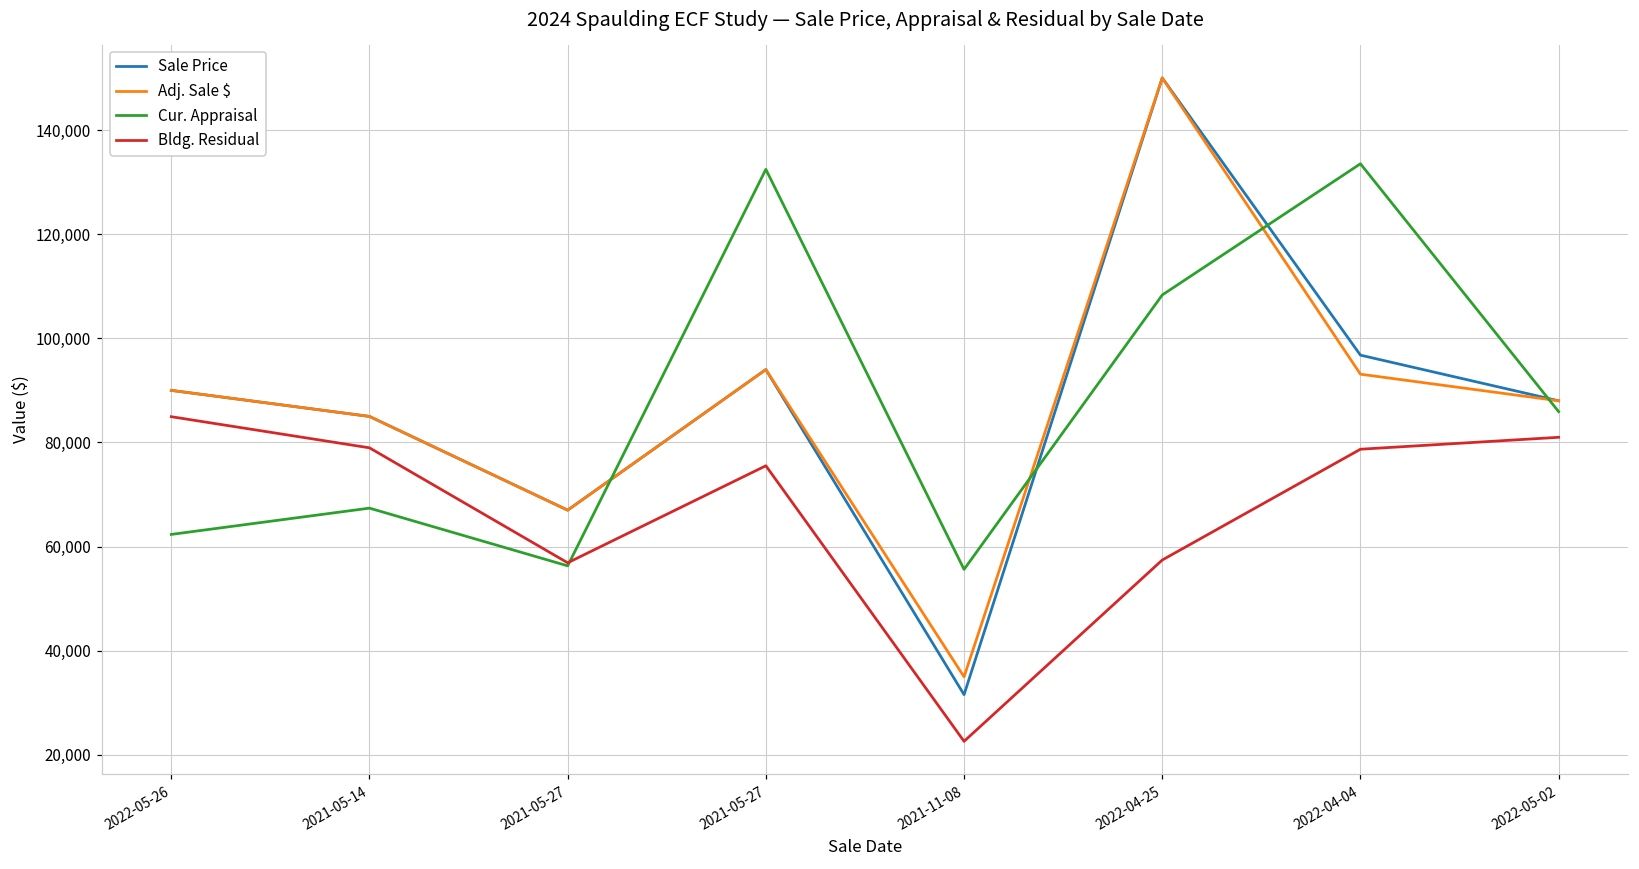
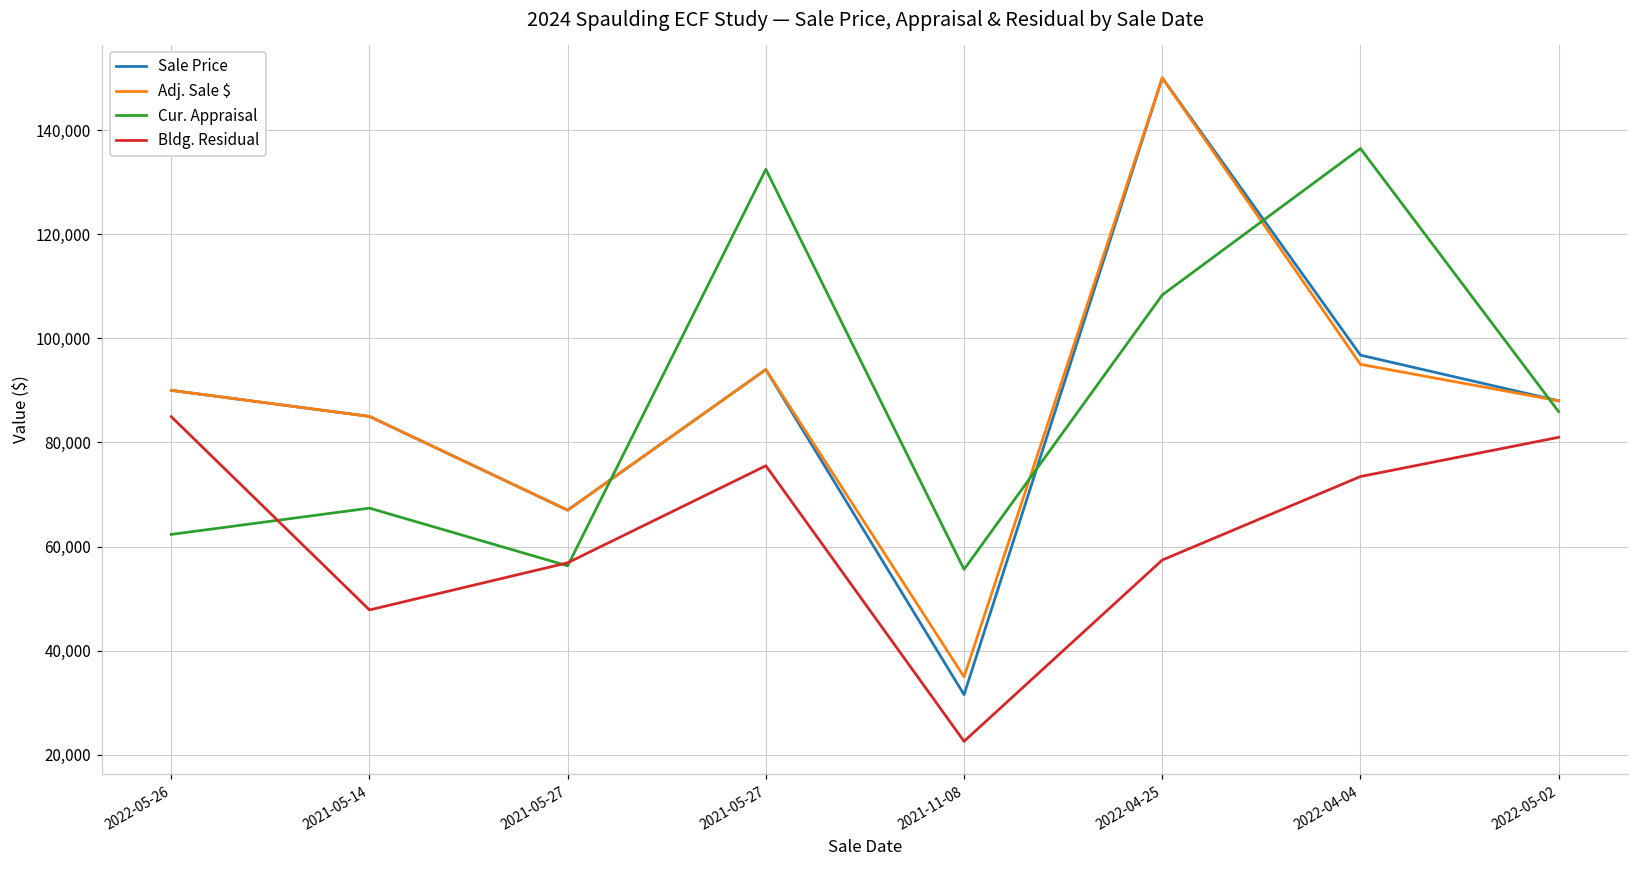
Bldg. Residual, 2021-05-14: 79,000 -> 48,000
Adj. Sale $, 2022-04-04: 93,000 -> 95,000
Cur. Appraisal, 2022-04-04: 134,000 -> 136,000
Bldg. Residual, 2022-04-04: 79,000 -> 73,000
